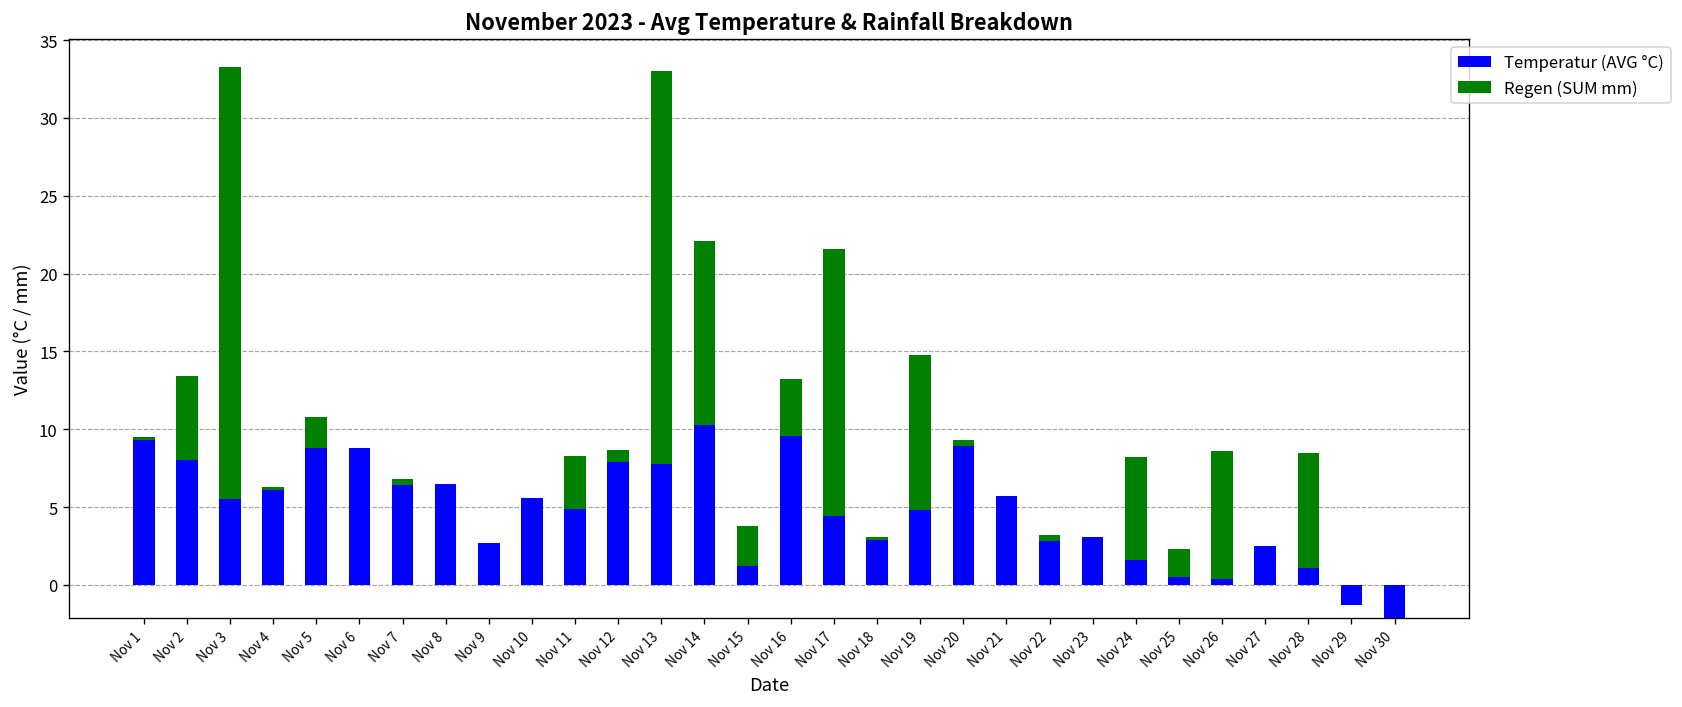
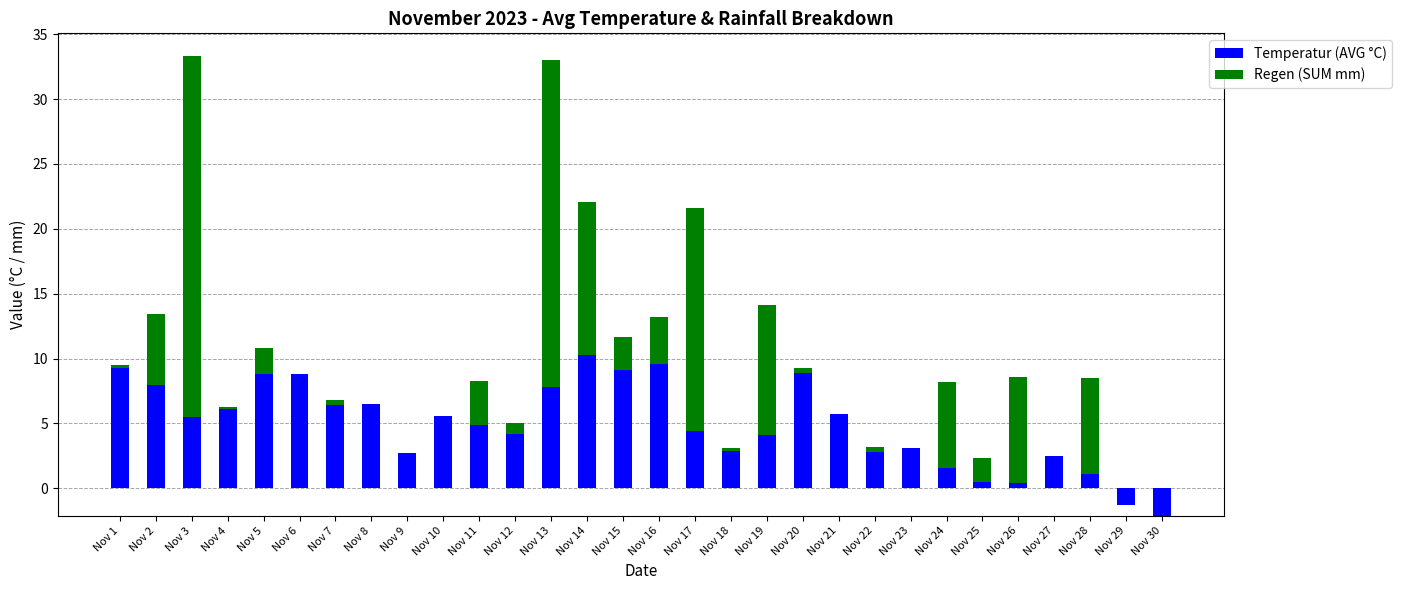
Temperatur (AVG °C), Nov 12: 7.9 -> 4.2
Temperatur (AVG °C), Nov 15: 1.2 -> 9.1
Temperatur (AVG °C), Nov 19: 4.8 -> 4.1
